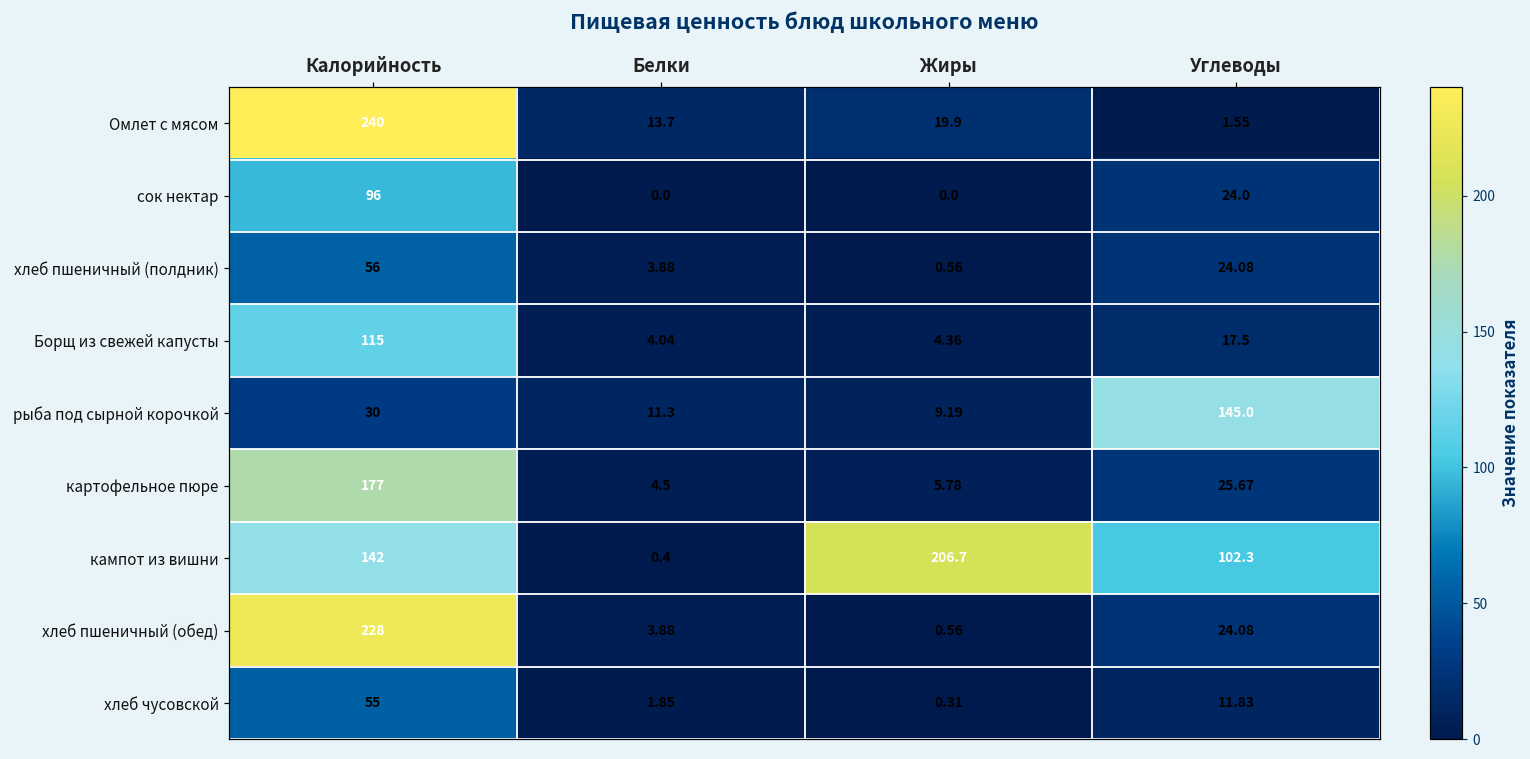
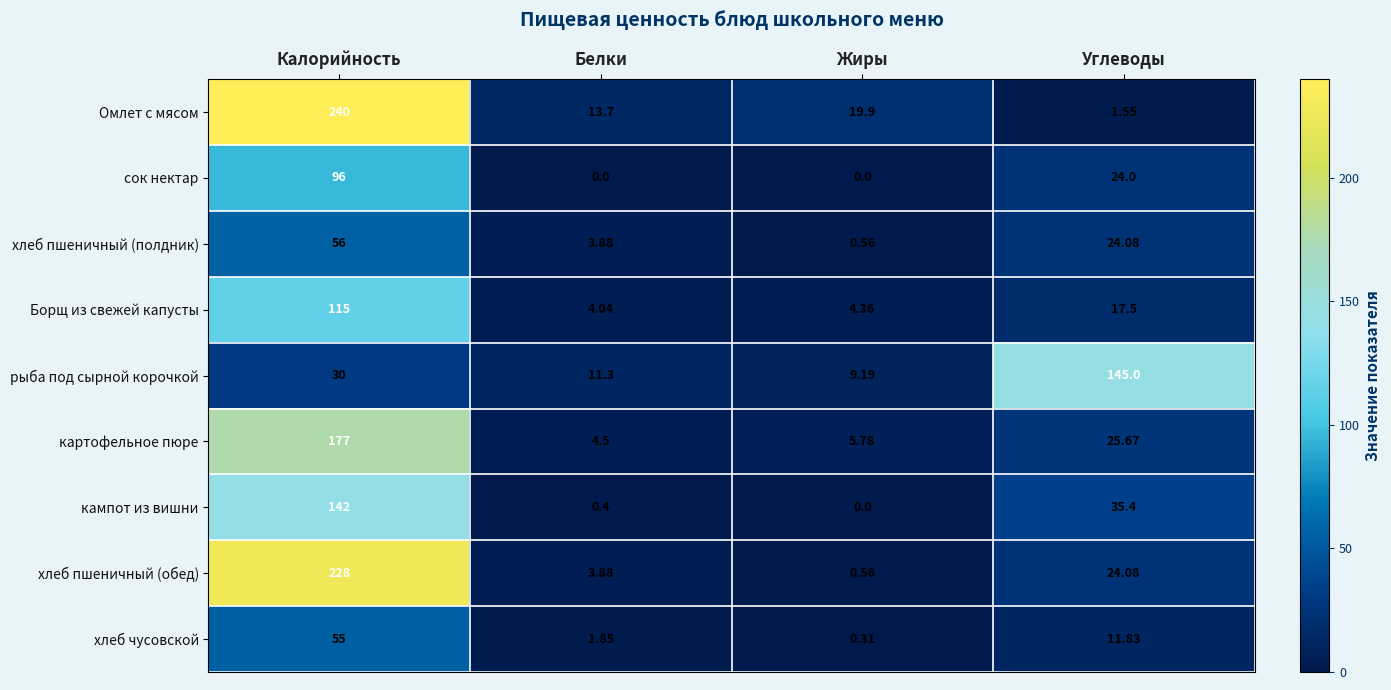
кампот из вишни, Жиры: 206.7 -> 0.0
кампот из вишни, Углеводы: 102.3 -> 35.4
